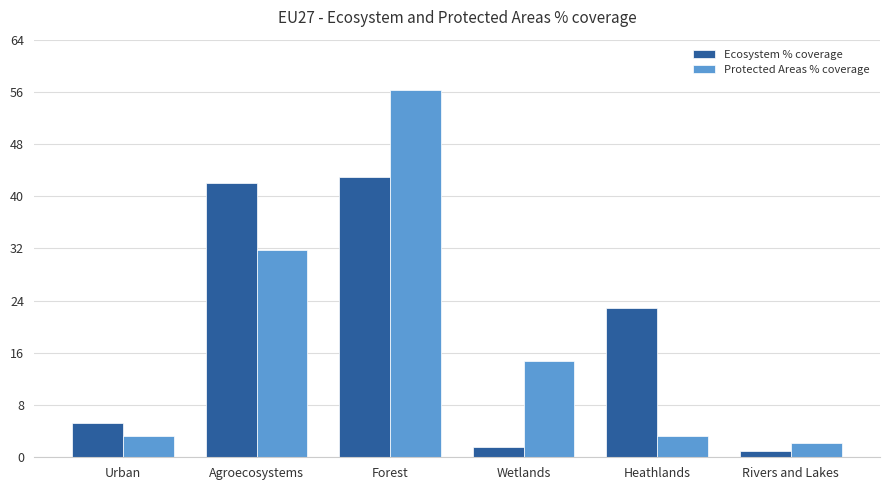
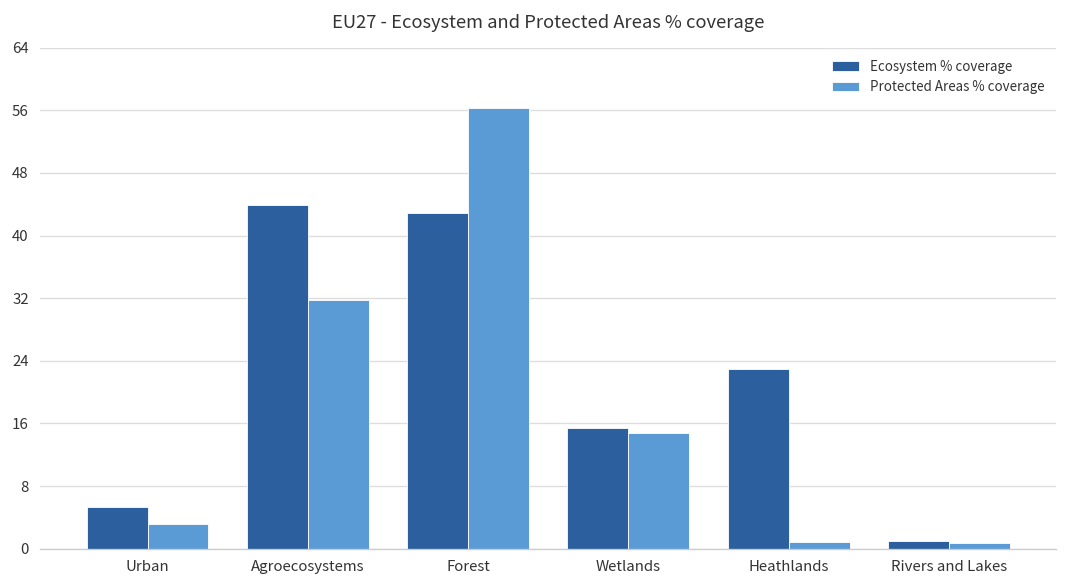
Ecosystem % coverage, Agroecosystems: 42 -> 44
Ecosystem % coverage, Wetlands: 2 -> 15
Protected Areas % coverage, Heathlands: 3 -> 1
Protected Areas % coverage, Rivers and Lakes: 2 -> 1
